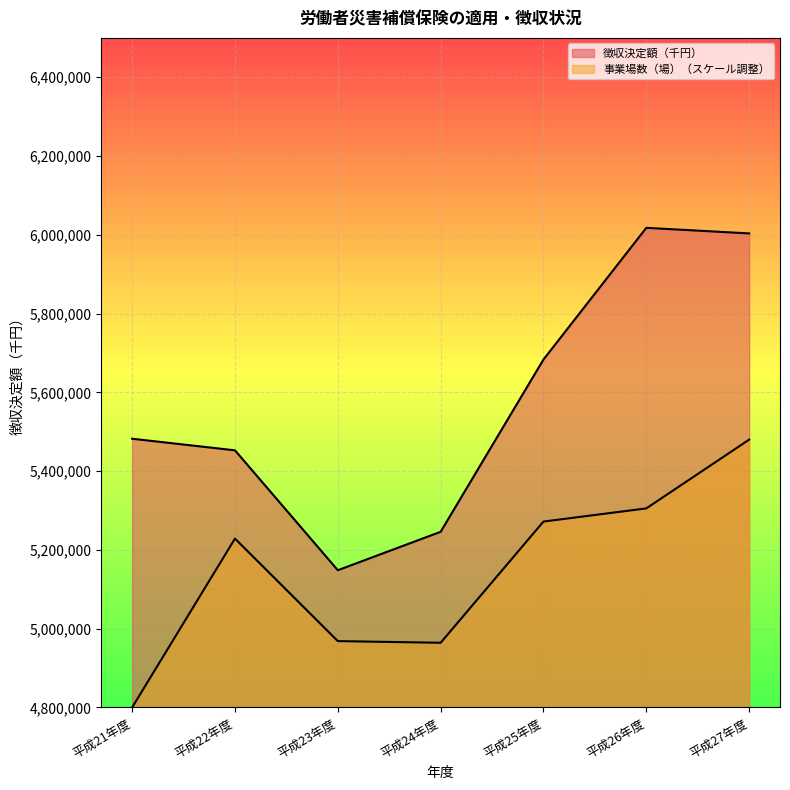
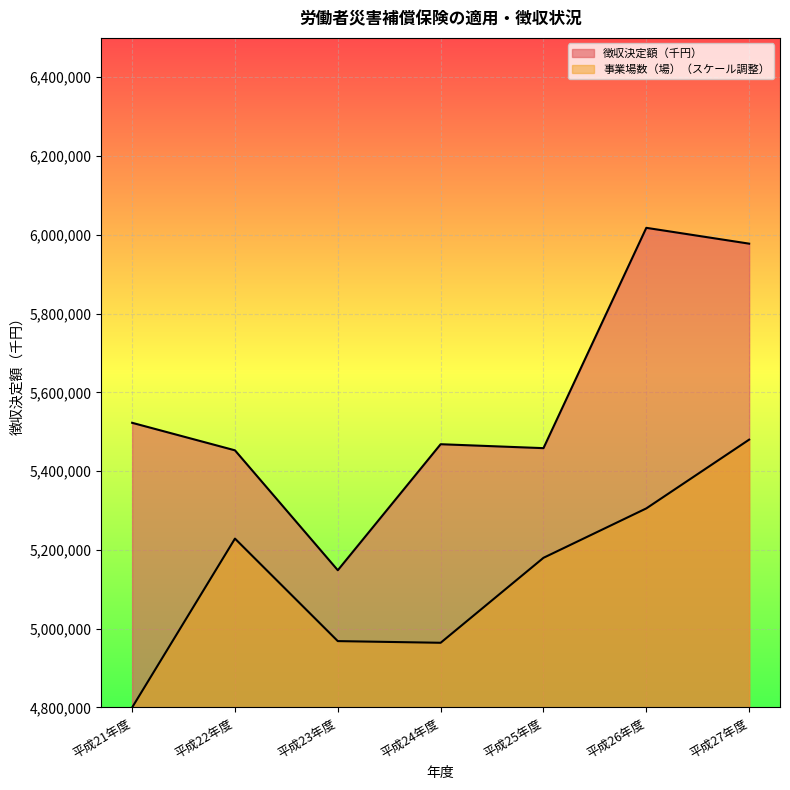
徴収決定額（千円）, 平成21年度: 5,480,000 -> 5,520,000
徴収決定額（千円）, 平成24年度: 5,250,000 -> 5,470,000
徴収決定額（千円）, 平成25年度: 5,680,000 -> 5,460,000
事業場数（場）（スケール調整）, 平成25年度: 5,270,000 -> 5,180,000
徴収決定額（千円）, 平成27年度: 6,000,000 -> 5,980,000
